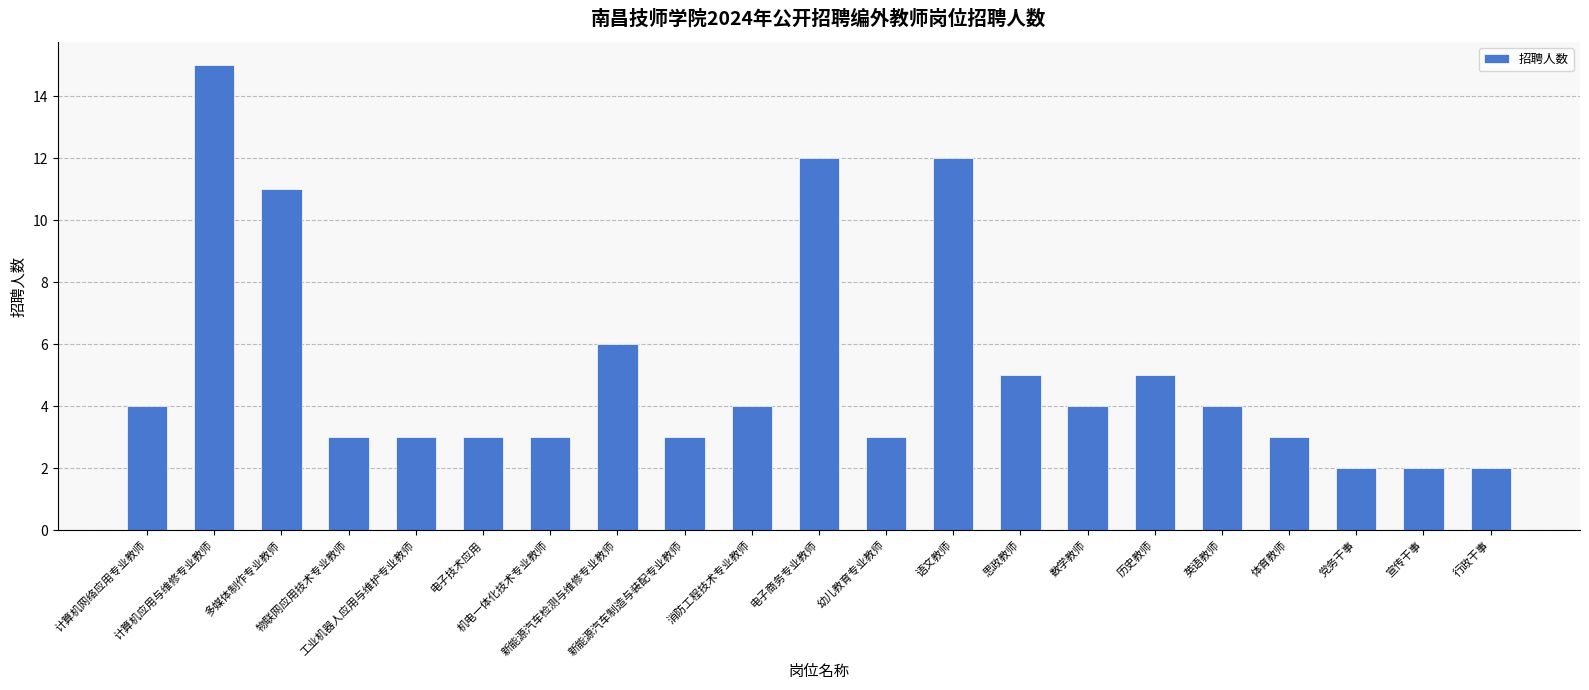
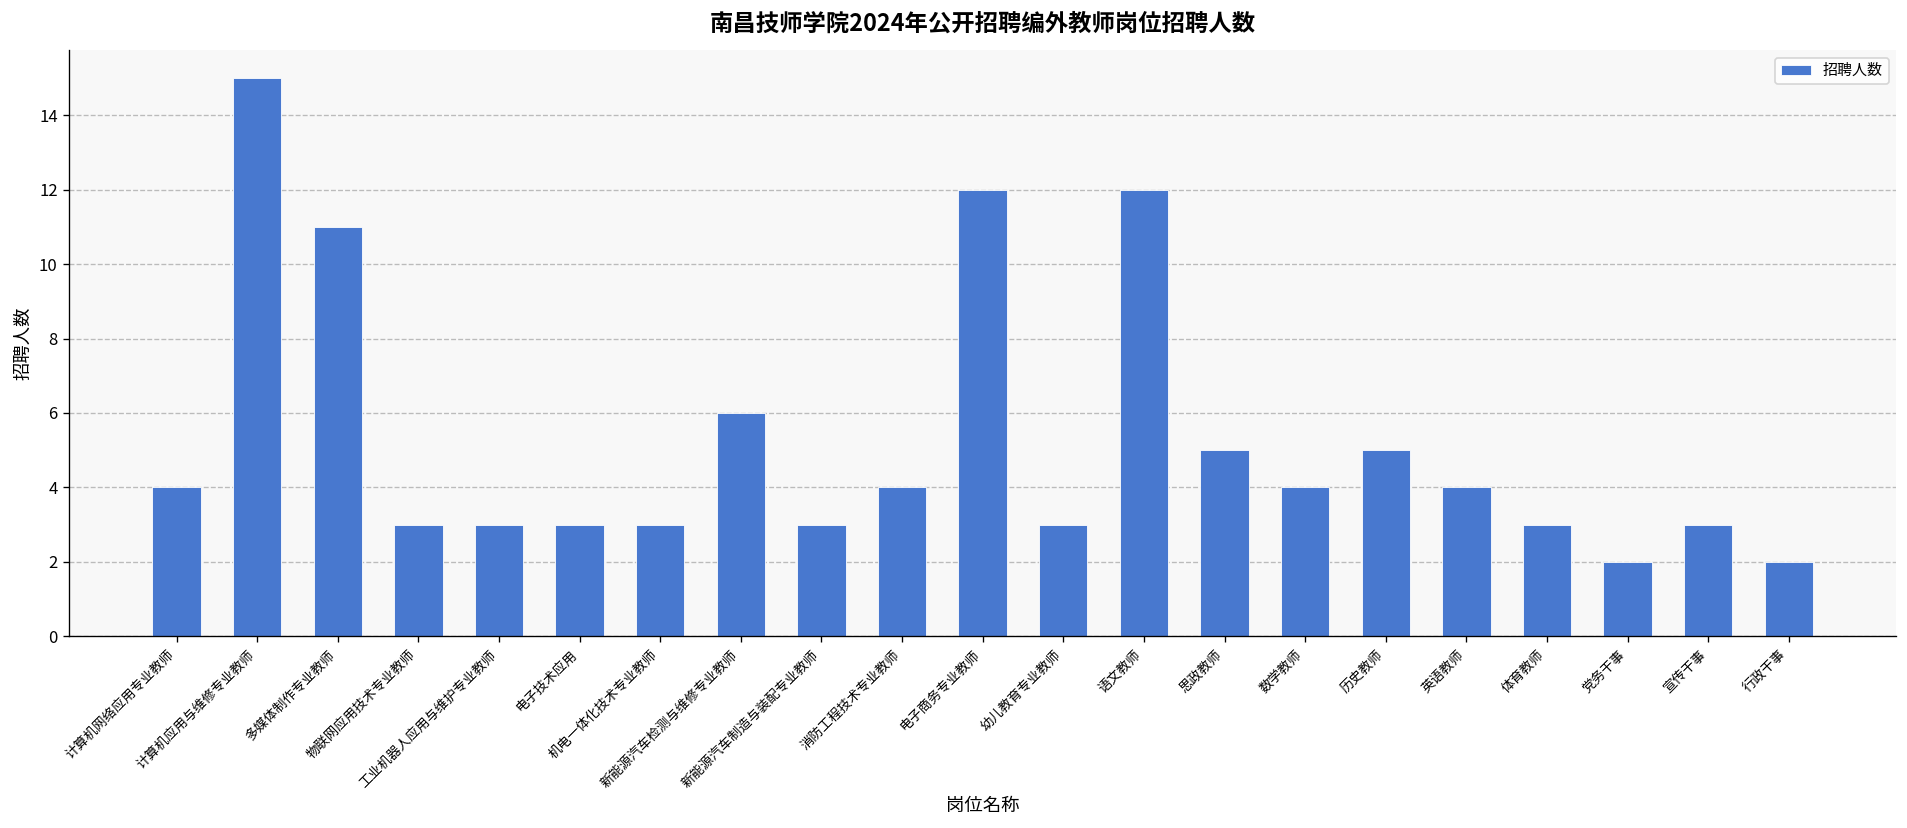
宣传干事: 2 -> 3
